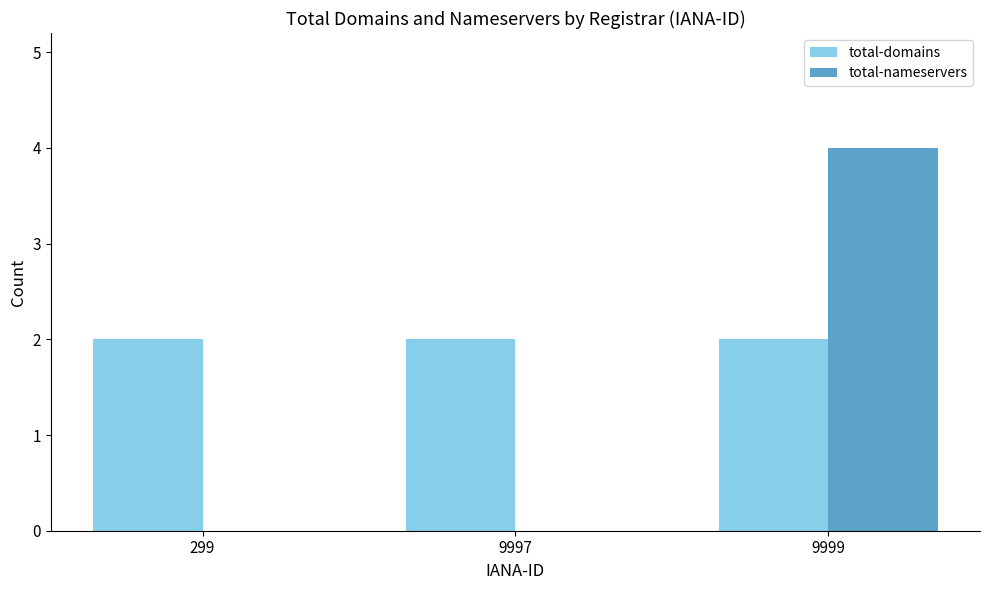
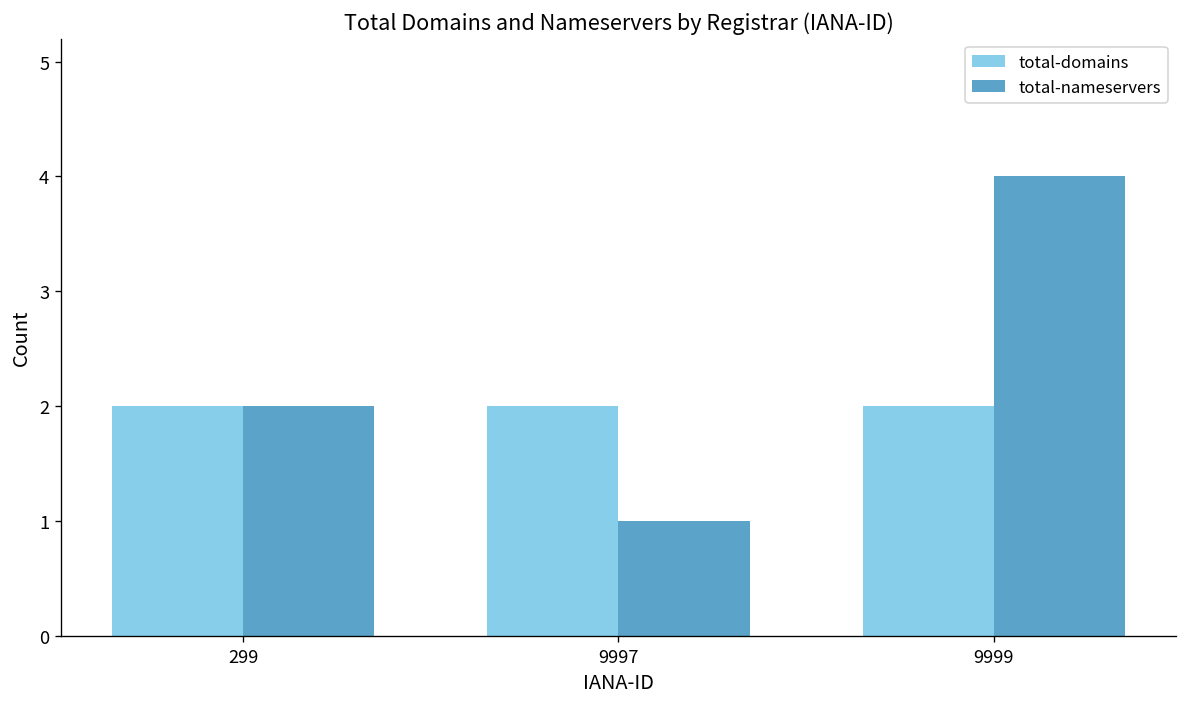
total-nameservers, 299: 0 -> 2
total-nameservers, 9997: 0 -> 1
